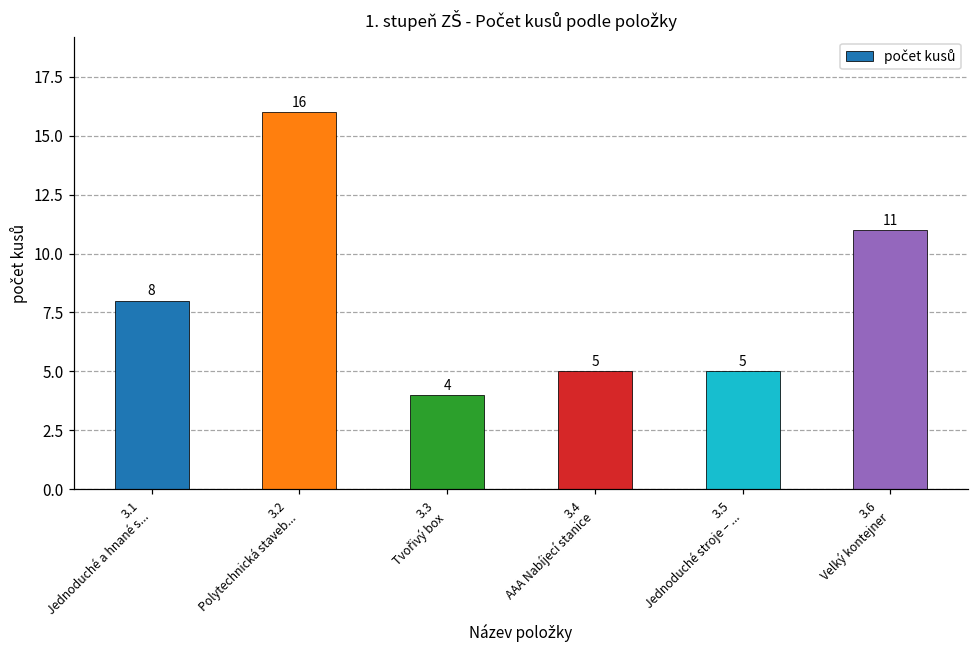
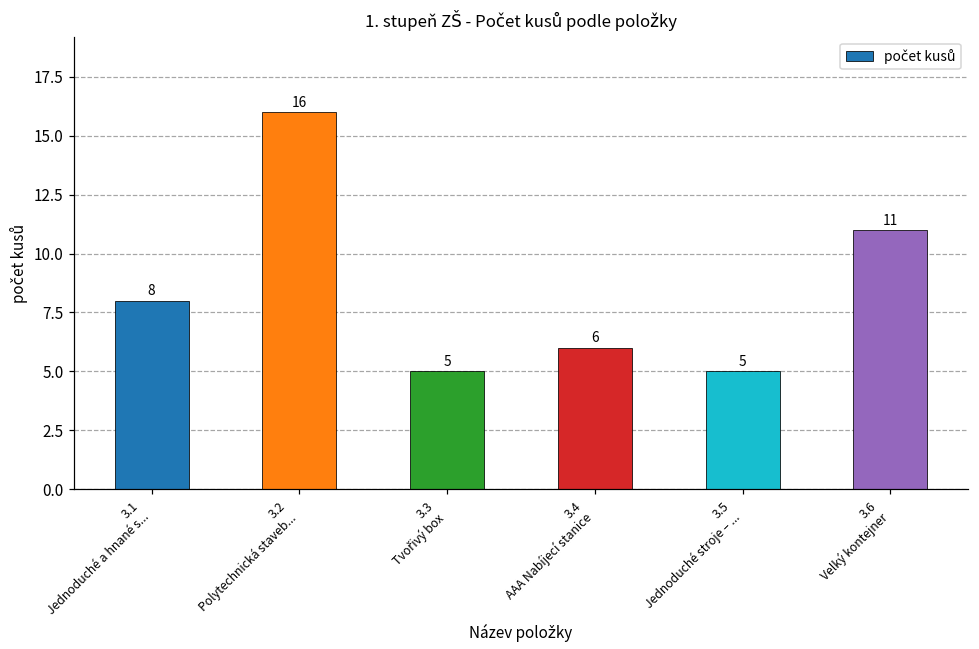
3.3 Tvořivý box: 4 -> 5
3.4 AAA Nabíjecí stanice: 5 -> 6
